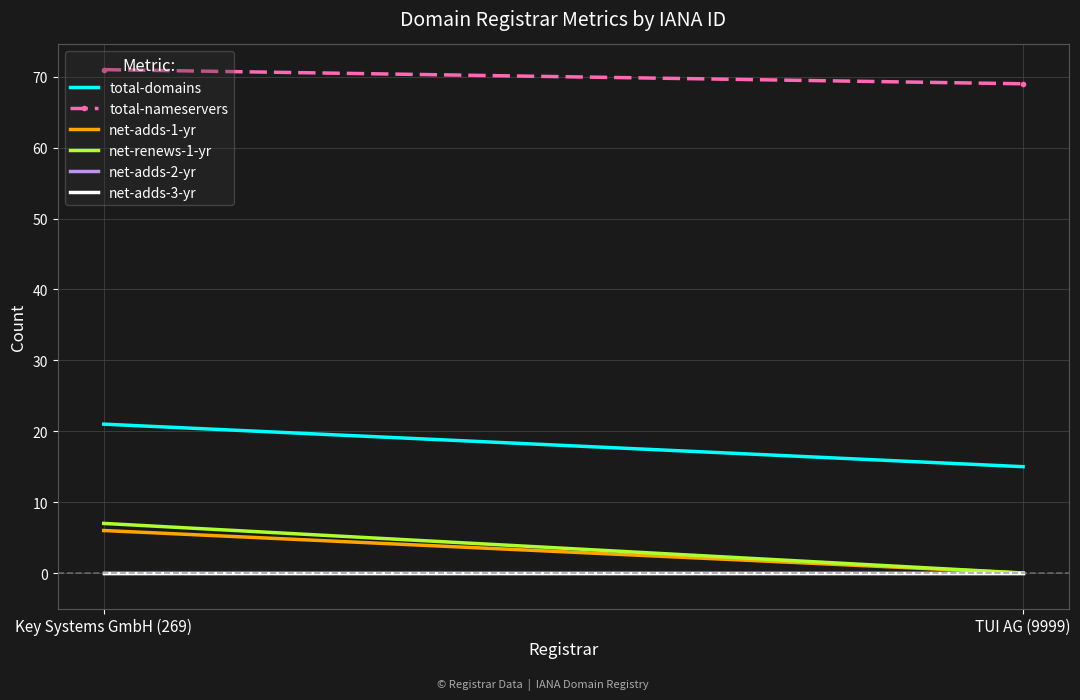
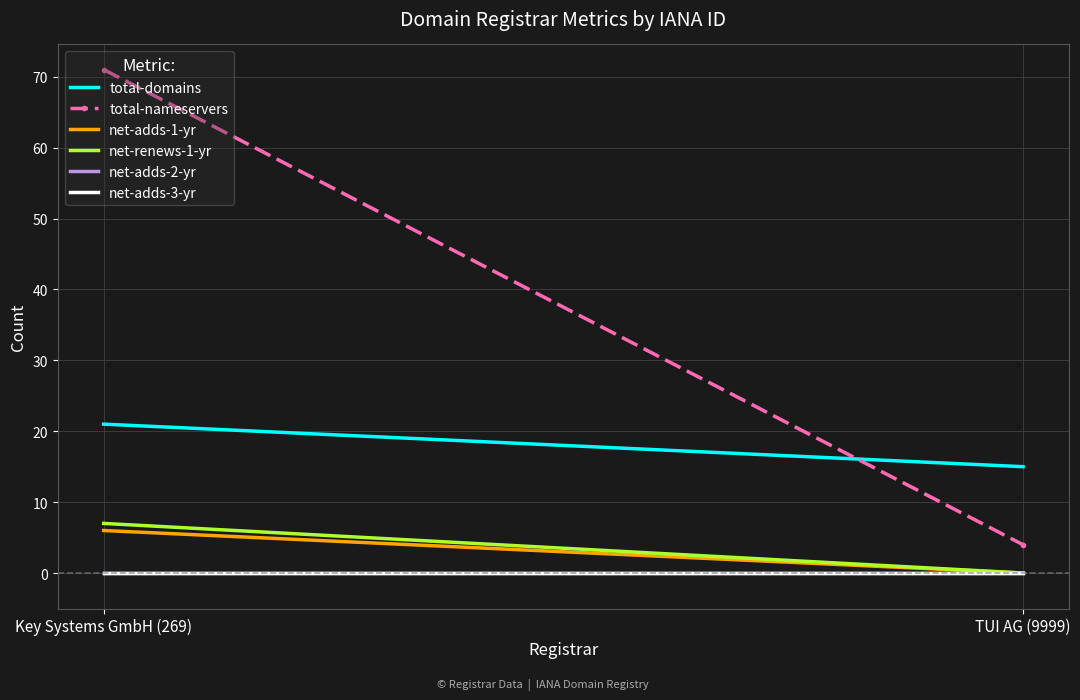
total-nameservers, TUI AG (9999): 69 -> 4
